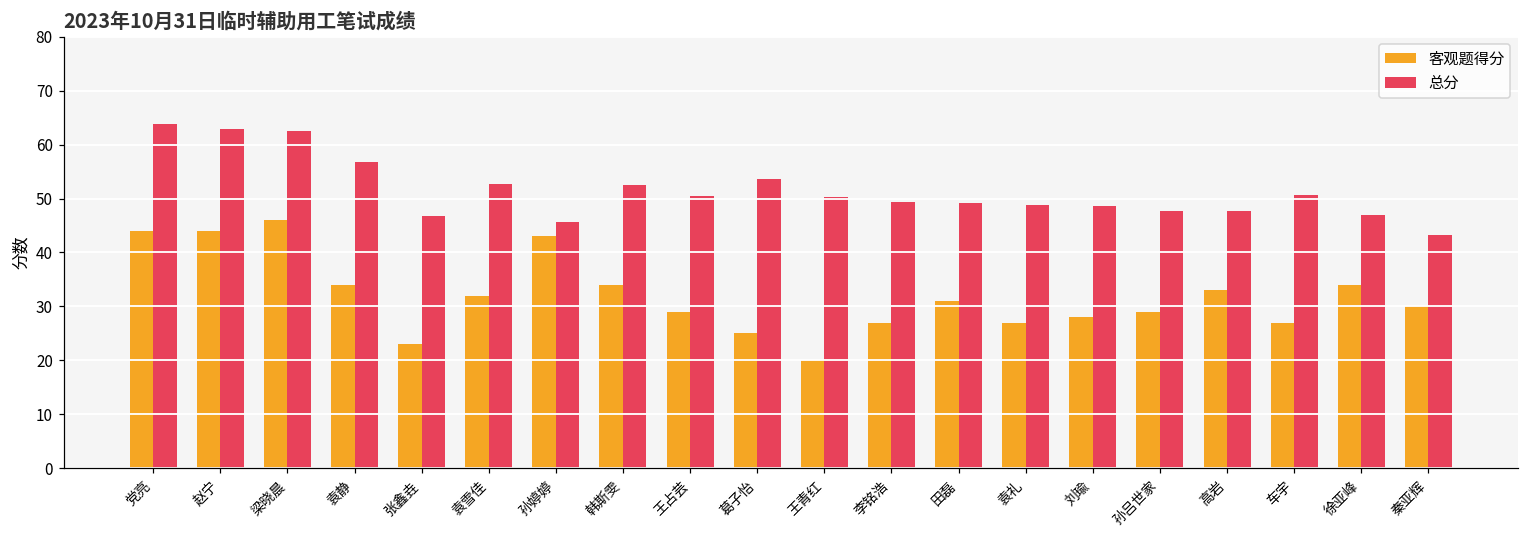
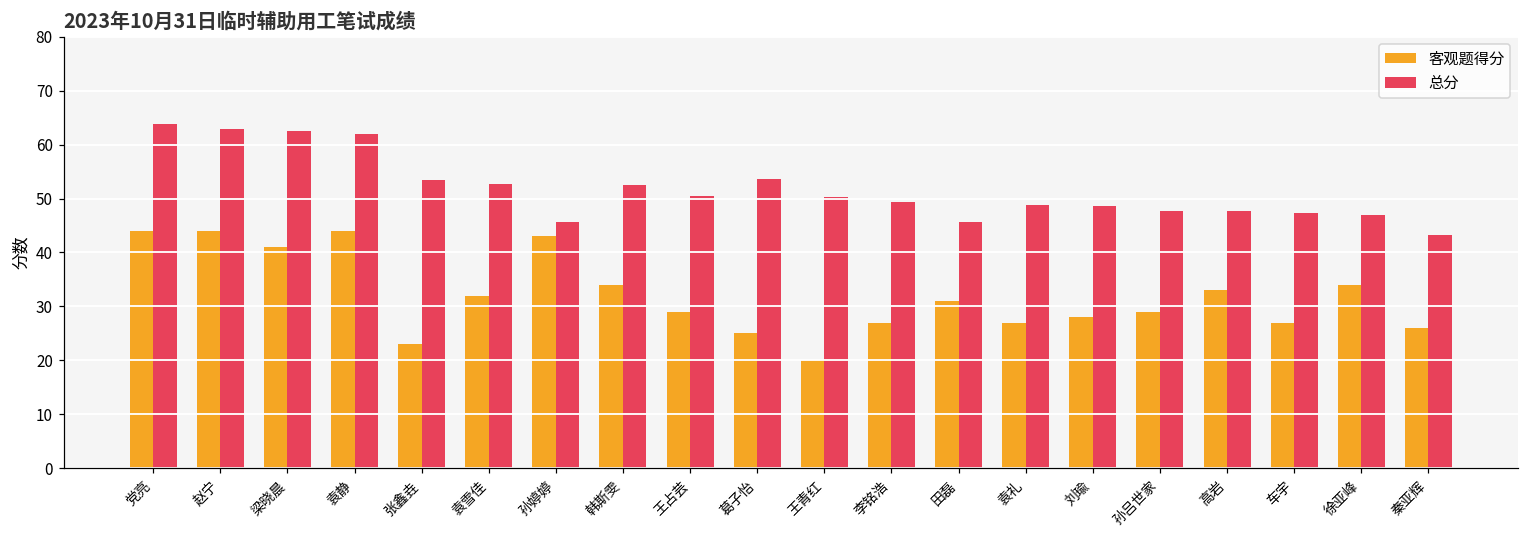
客观题得分, 梁晓晨: 46 -> 41
客观题得分, 袁静: 34 -> 44
总分, 袁静: 57 -> 62
总分, 张鑫垚: 47 -> 53
总分, 田磊: 49 -> 46
总分, 车宇: 51 -> 47
客观题得分, 秦亚辉: 30 -> 26
